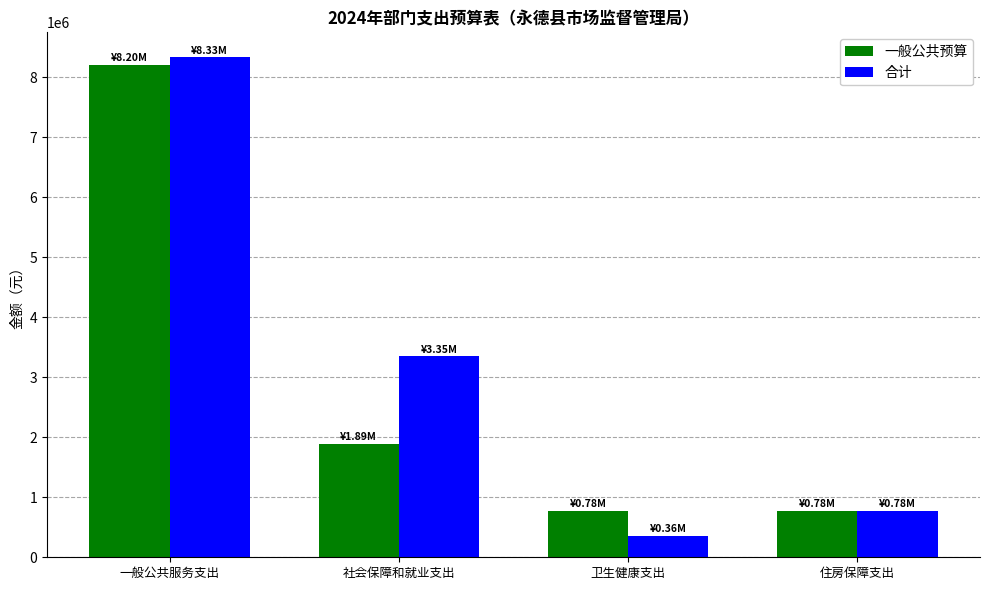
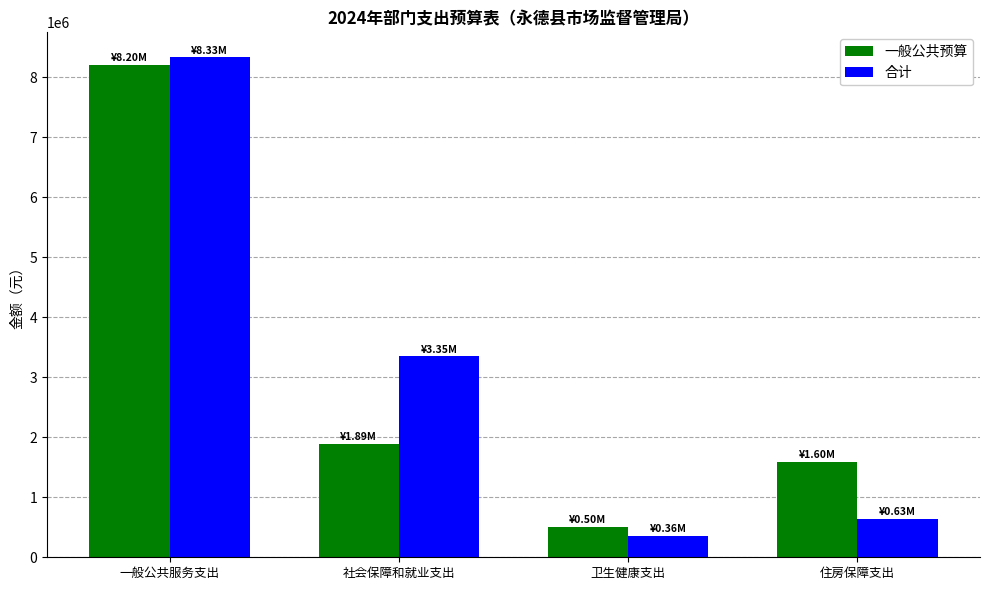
一般公共预算, 卫生健康支出: ¥0.78M -> ¥0.50M
一般公共预算, 住房保障支出: ¥0.78M -> ¥1.60M
合计, 住房保障支出: ¥0.78M -> ¥0.63M
